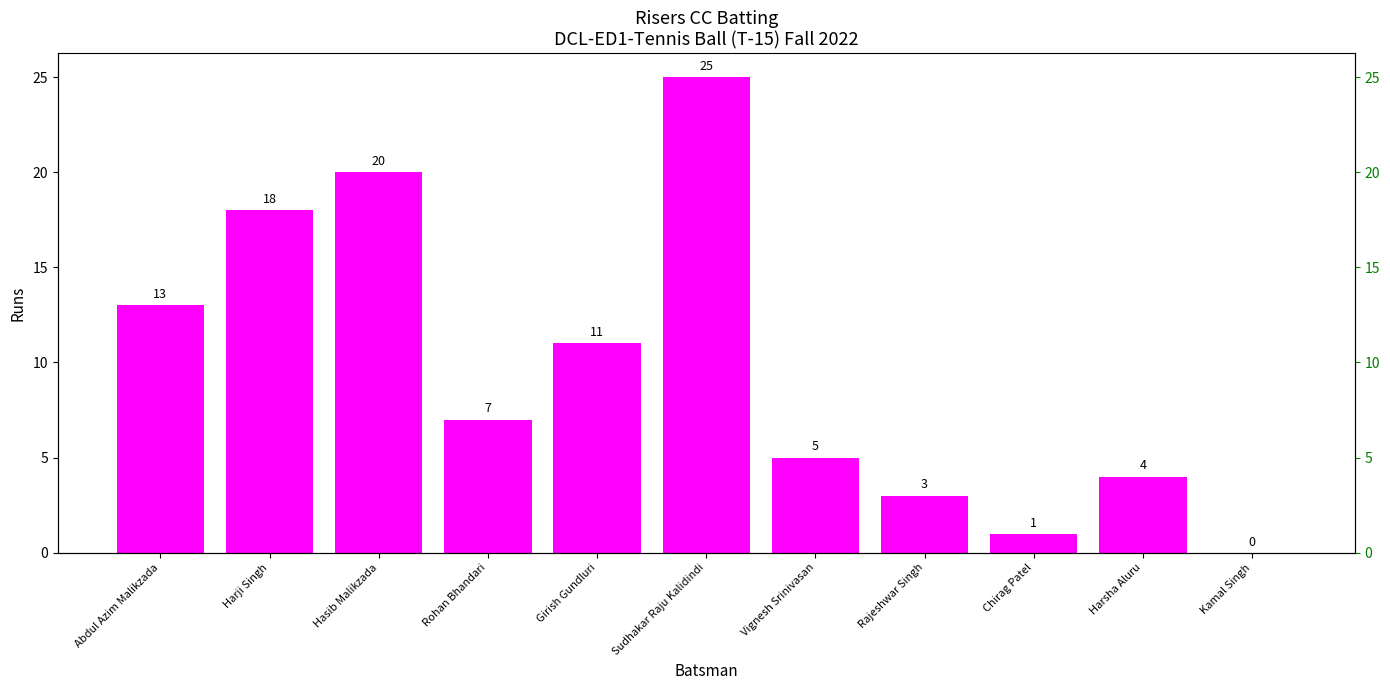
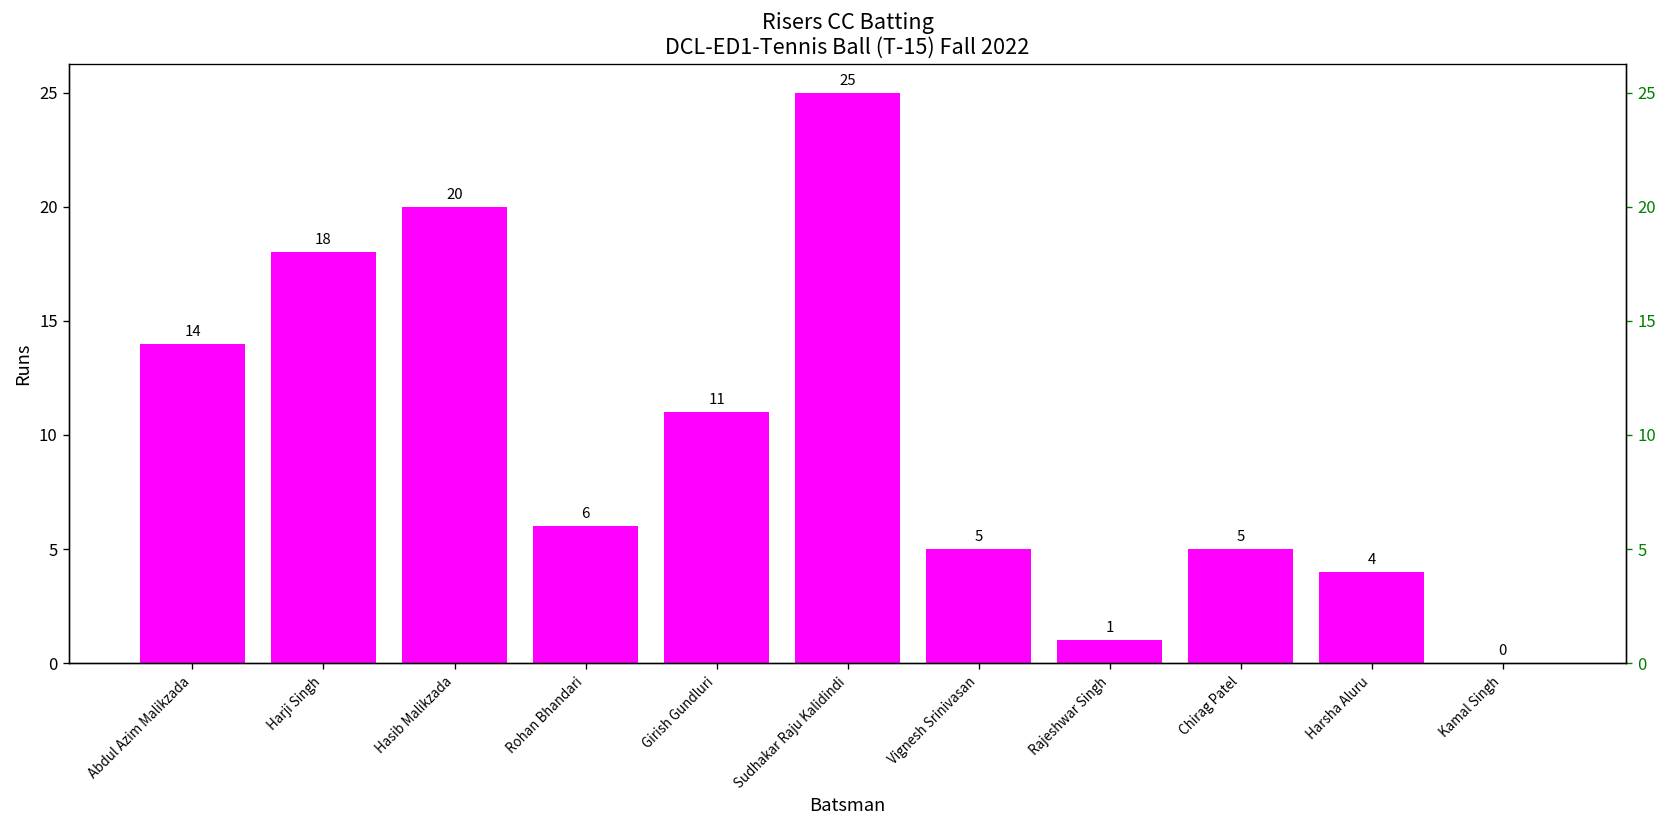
Abdul Azim Malikzada: 13 -> 14
Rohan Bhandari: 7 -> 6
Rajeshwar Singh: 3 -> 1
Chirag Patel: 1 -> 5
